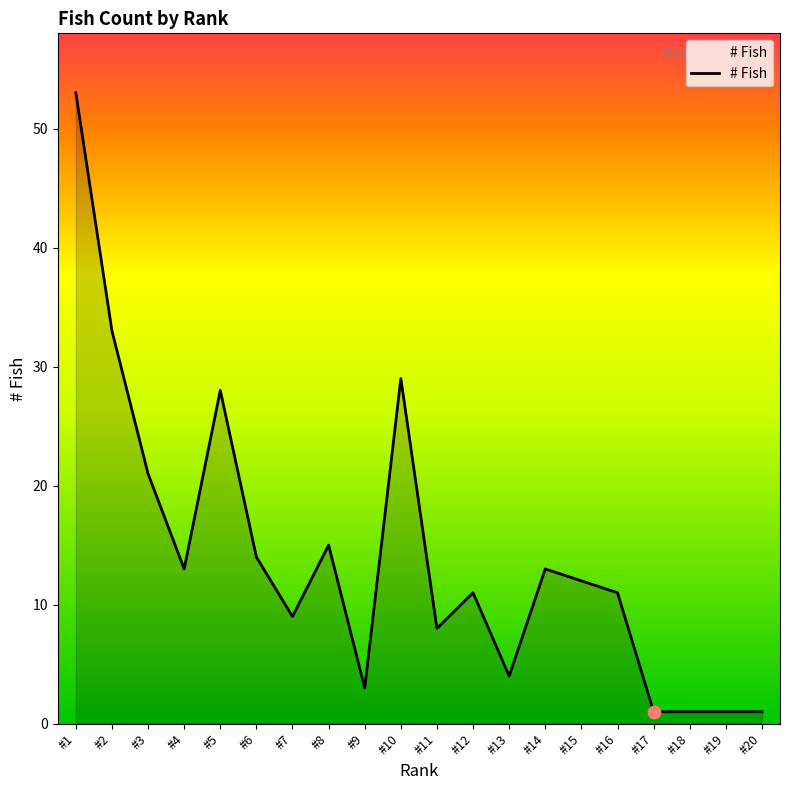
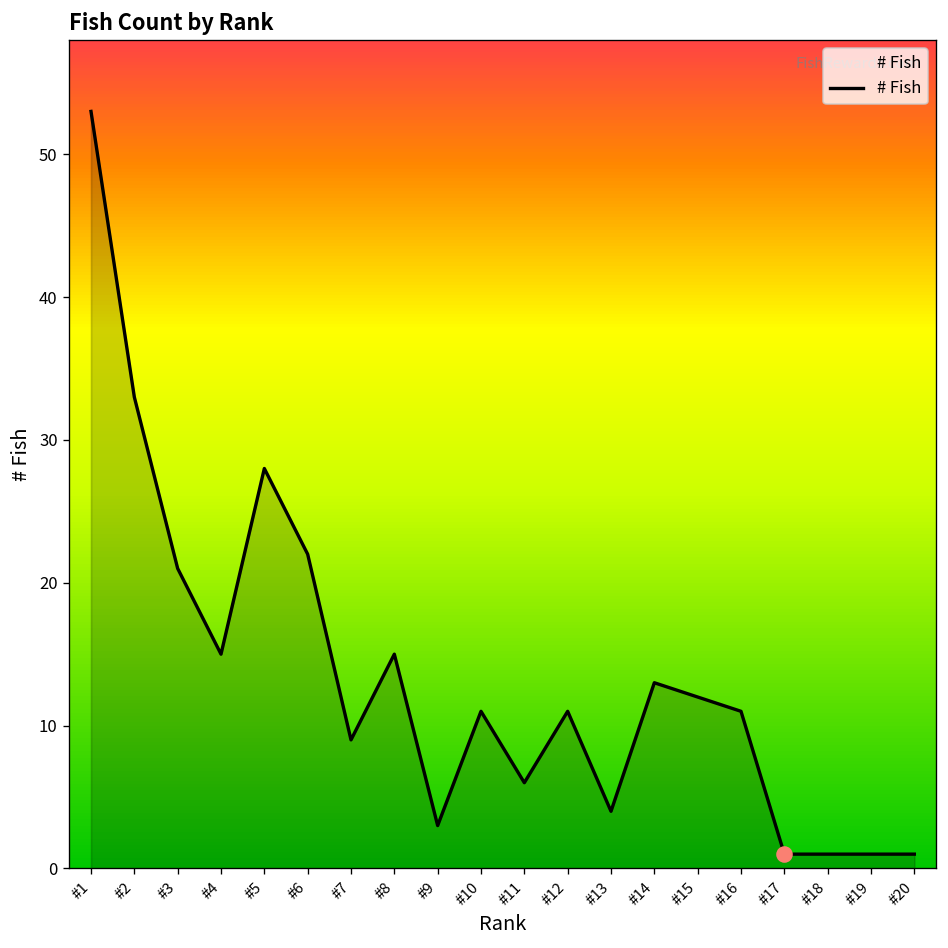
# Fish, #4: 13 -> 15
# Fish, #6: 14 -> 22
# Fish, #10: 29 -> 11
# Fish, #11: 8 -> 6
